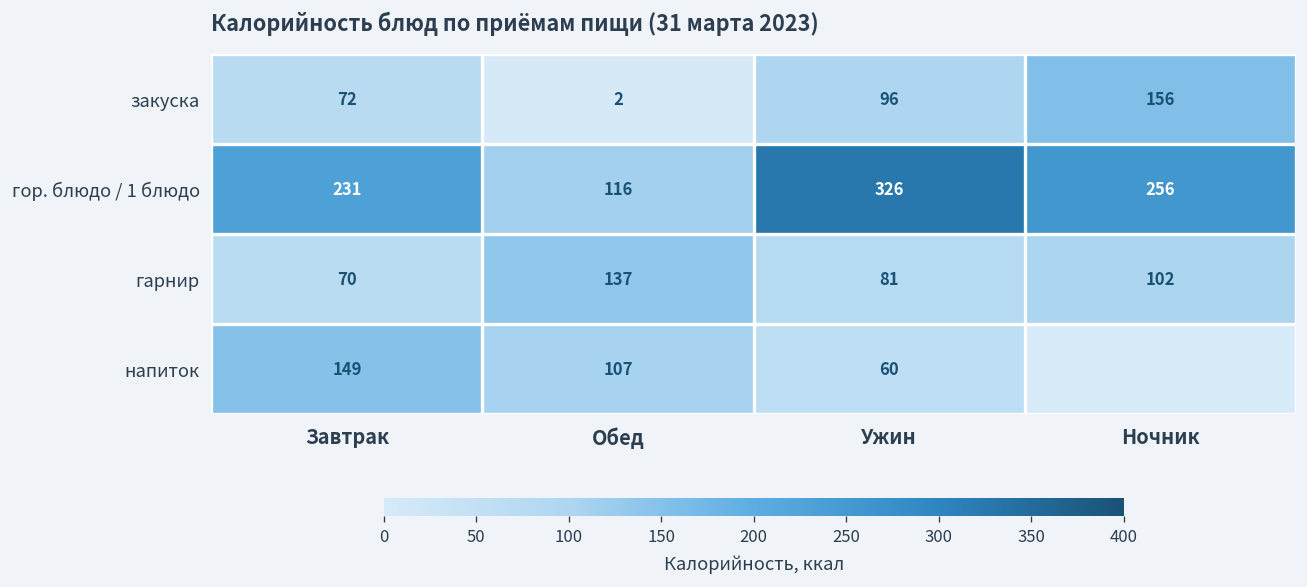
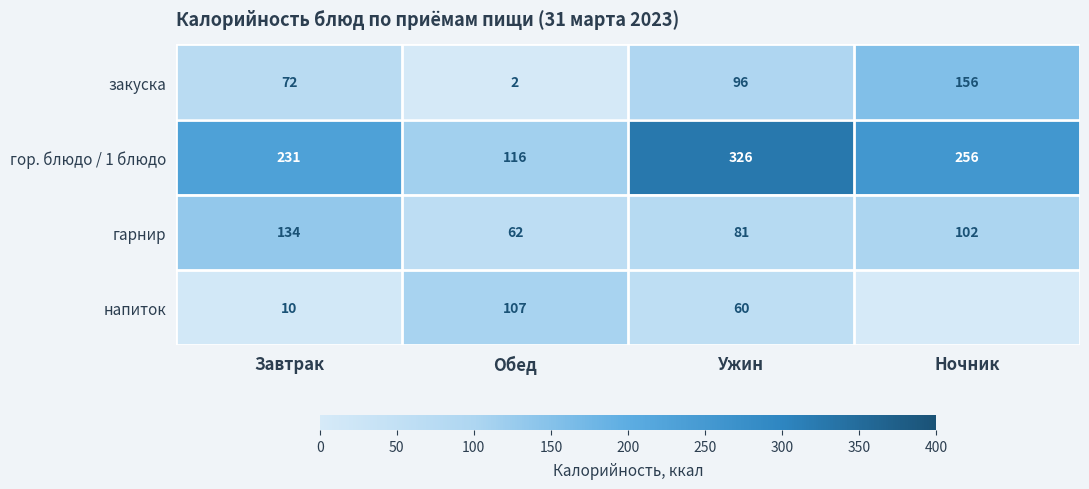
гарнир, Завтрак: 70 -> 134
гарнир, Обед: 137 -> 62
напиток, Завтрак: 149 -> 10
